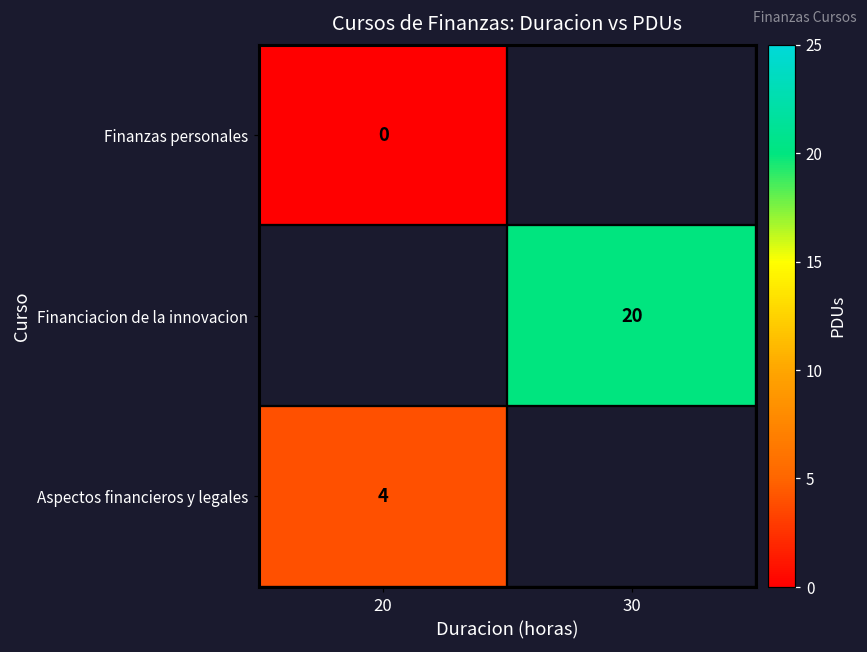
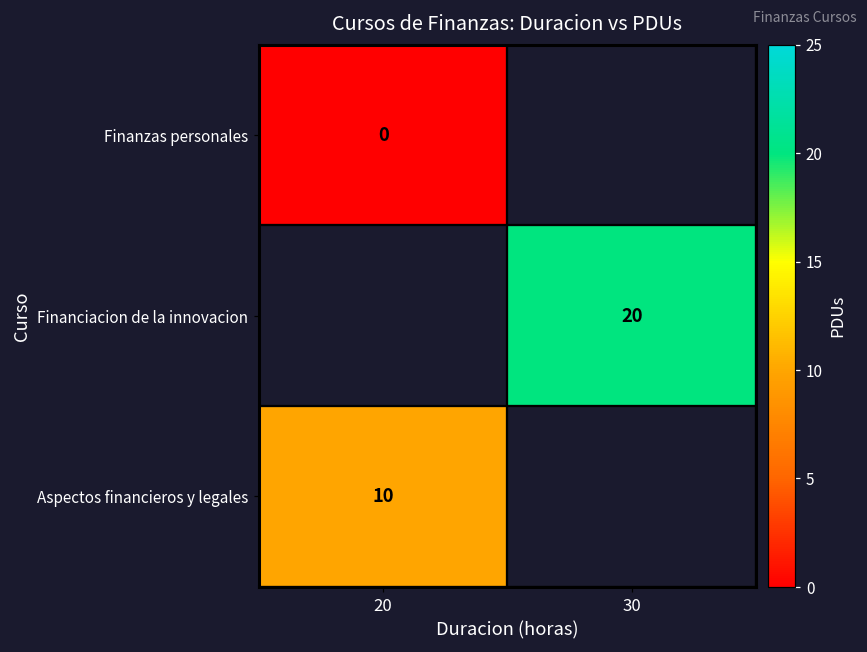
Aspectos financieros y legales, 20: 4 -> 10
